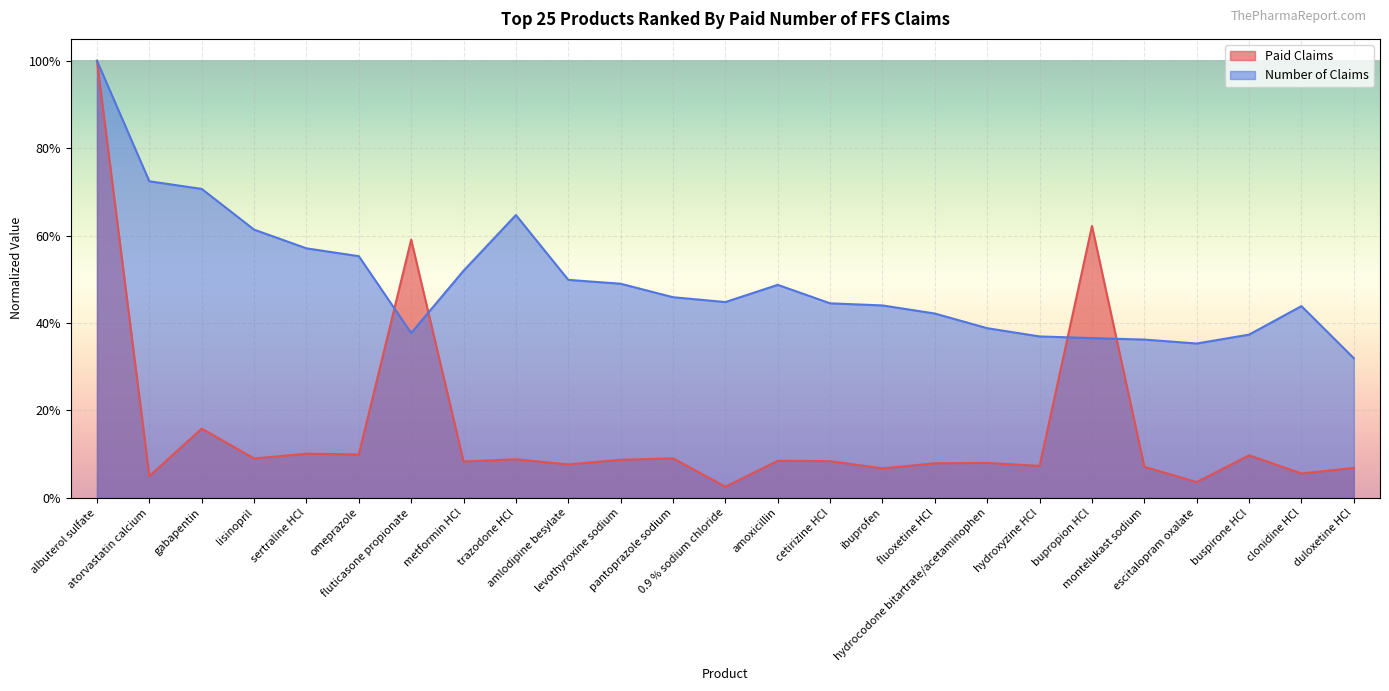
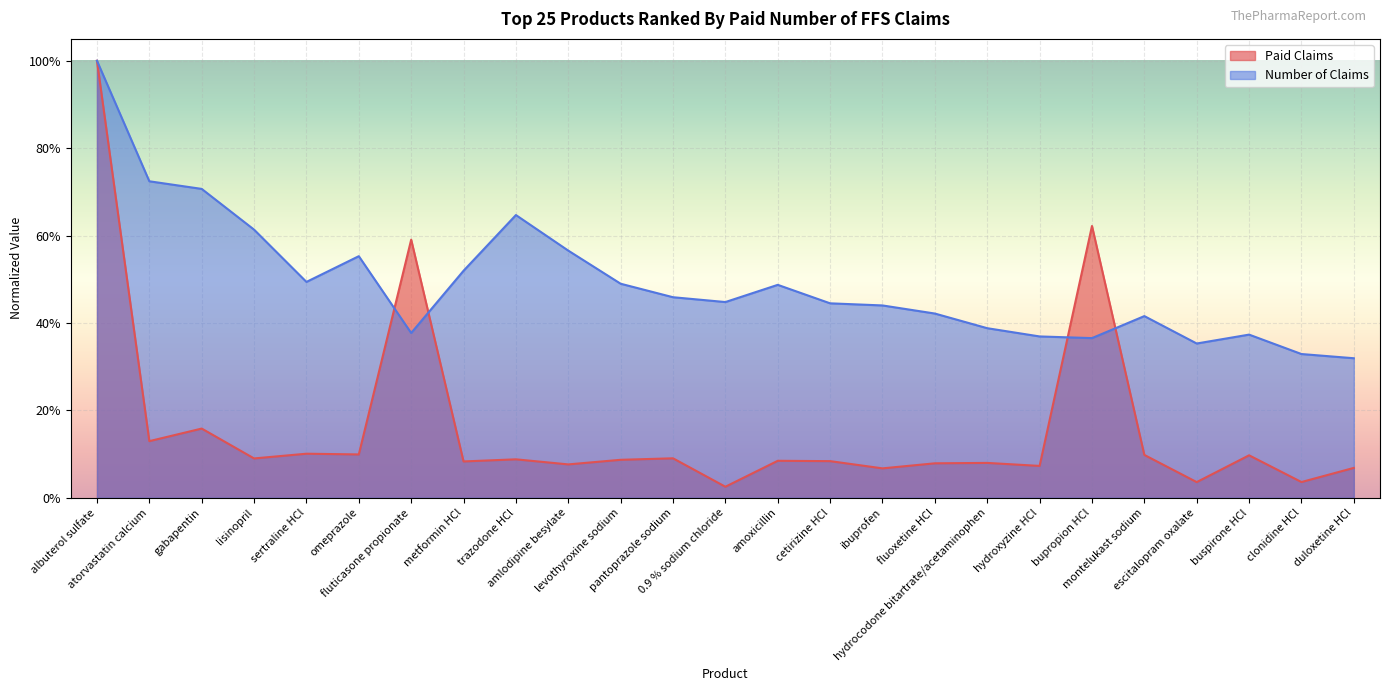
Paid Claims, atorvastatin calcium: 5% -> 13%
Number of Claims, sertraline HCl: 57% -> 49%
Number of Claims, amlodipine besylate: 50% -> 57%
Paid Claims, montelukast sodium: 7% -> 10%
Number of Claims, montelukast sodium: 36% -> 42%
Paid Claims, clonidine HCl: 6% -> 4%
Number of Claims, clonidine HCl: 44% -> 33%
